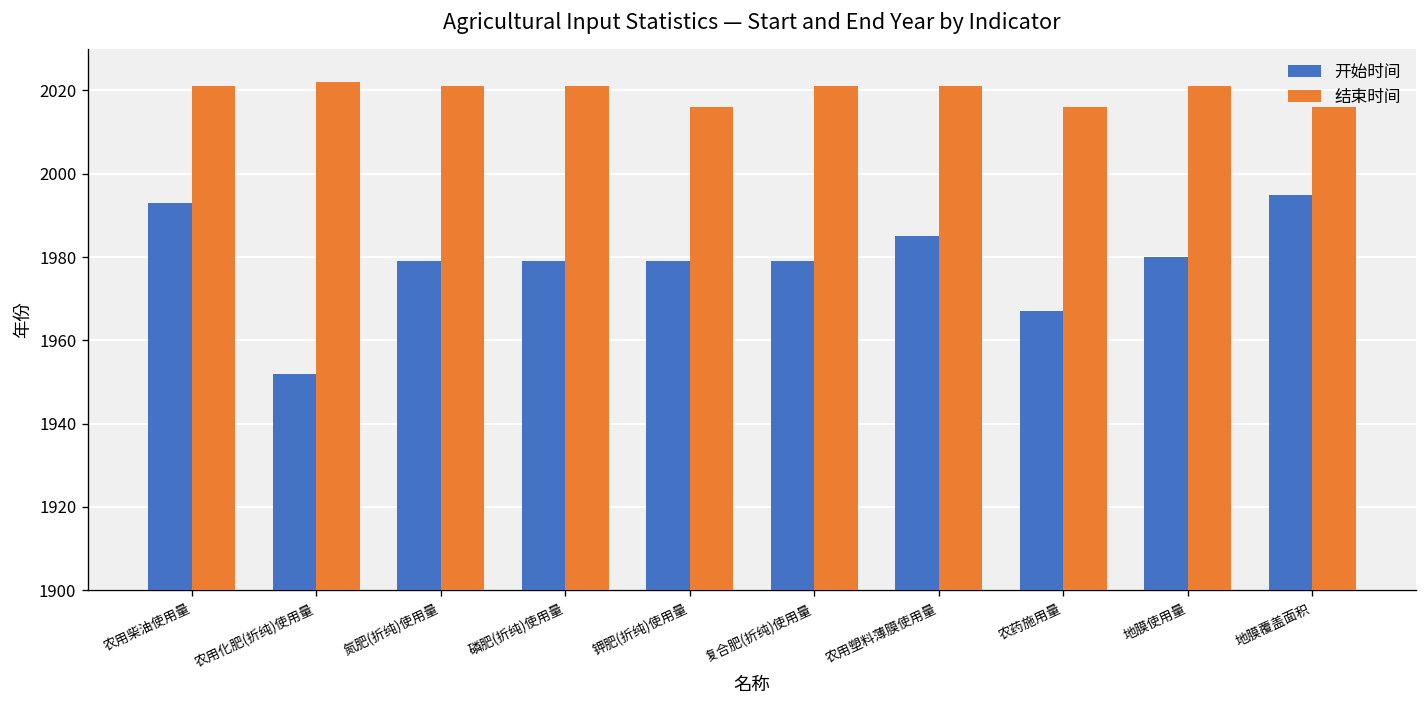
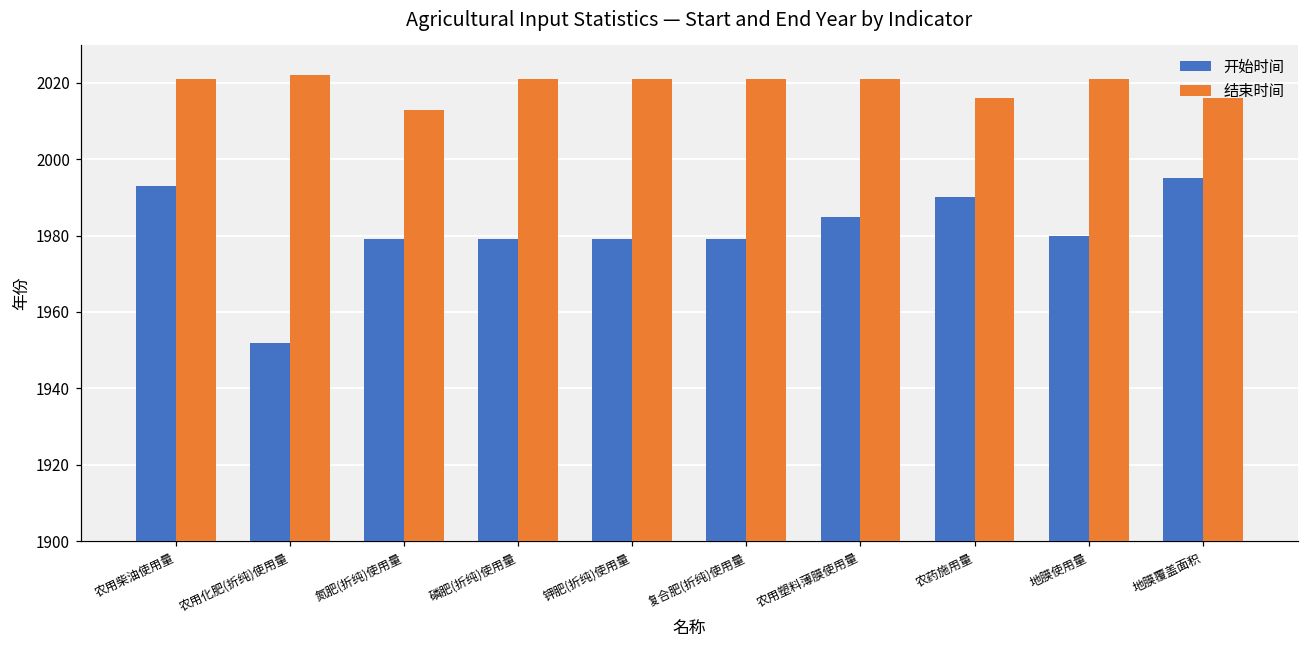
结束时间, 氮肥(折纯)使用量: 2021 -> 2013
结束时间, 钾肥(折纯)使用量: 2016 -> 2021
开始时间, 农药施用量: 1967 -> 1990
